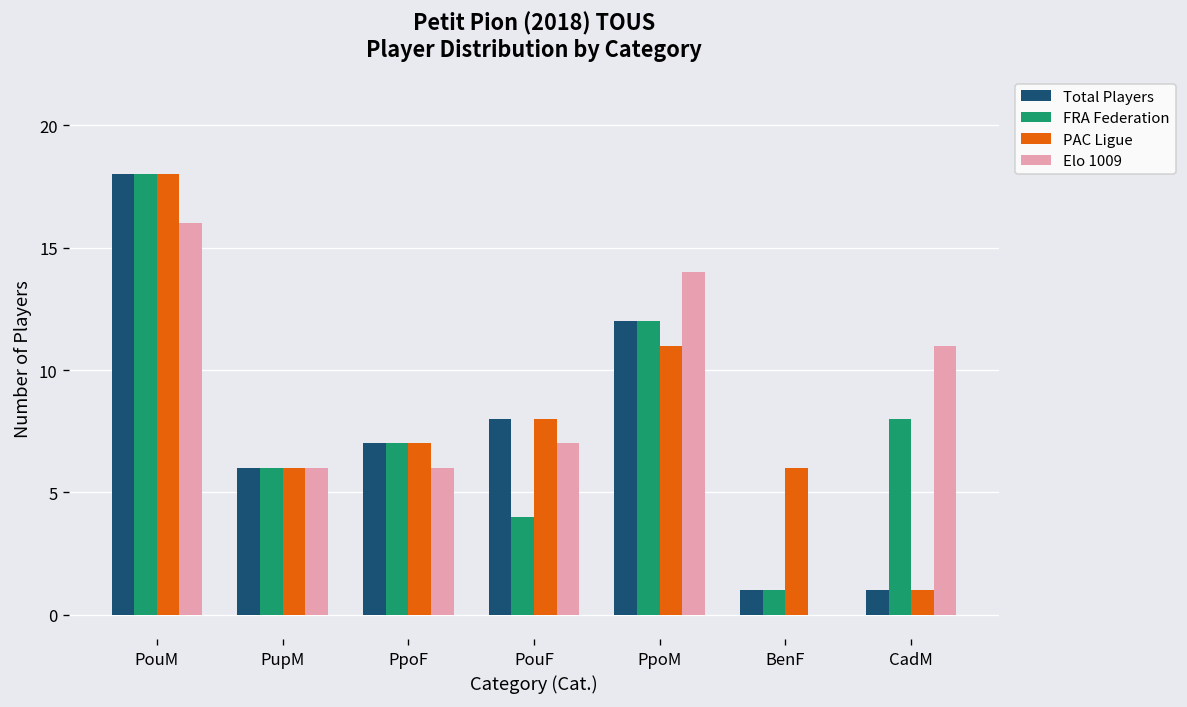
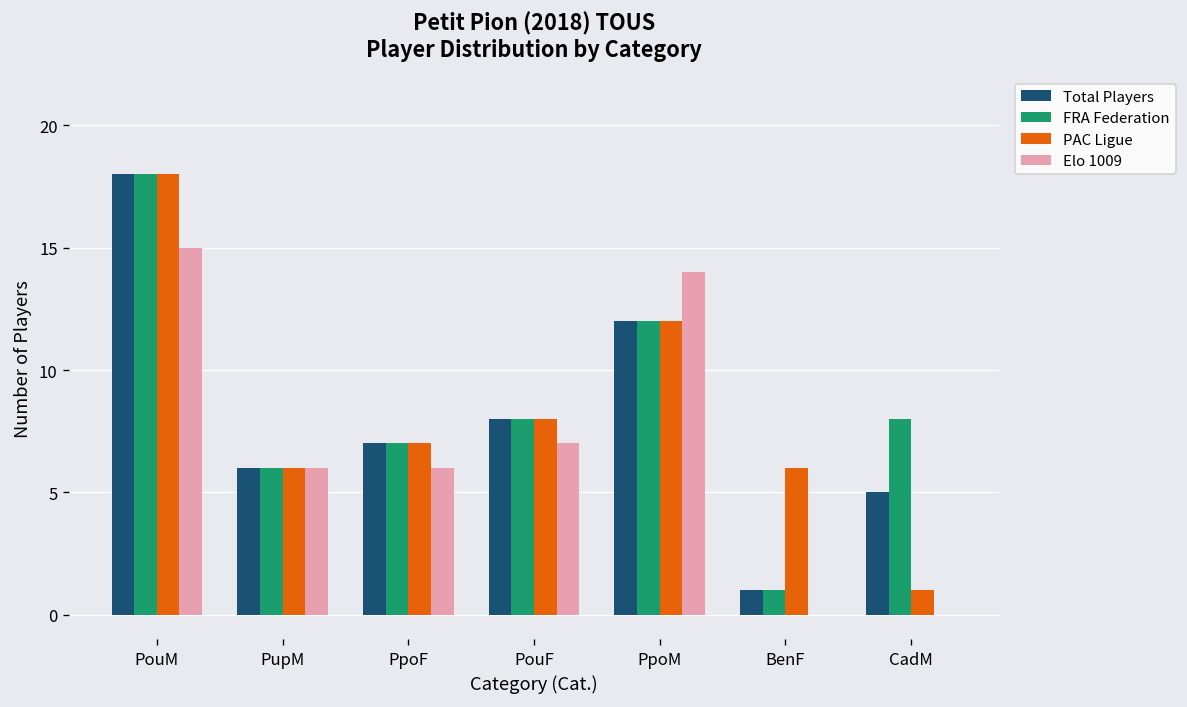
Elo 1009, PouM: 16 -> 15
FRA Federation, PouF: 4 -> 8
PAC Ligue, PpoM: 11 -> 12
Total Players, CadM: 1 -> 5
Elo 1009, CadM: 11 -> 0
